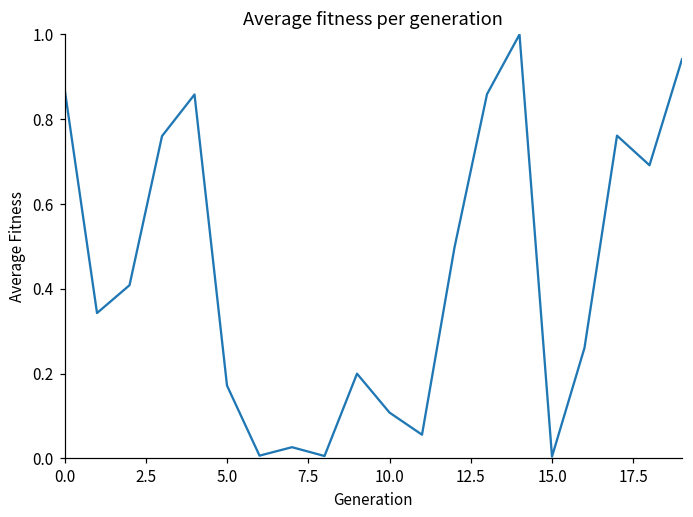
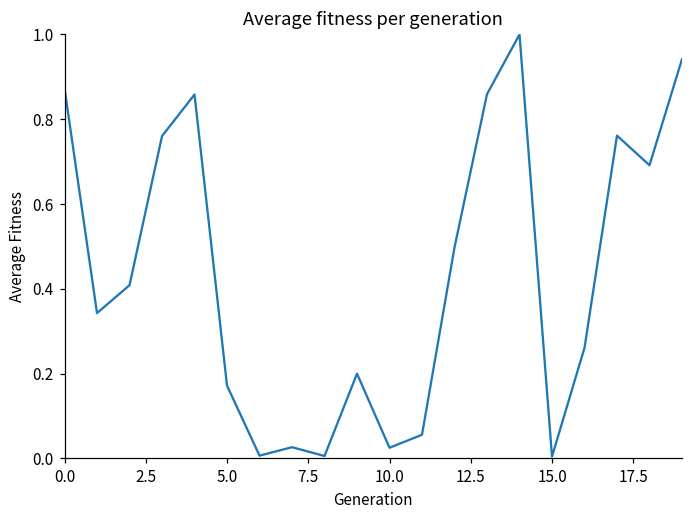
10.0: 0.11 -> 0.03
